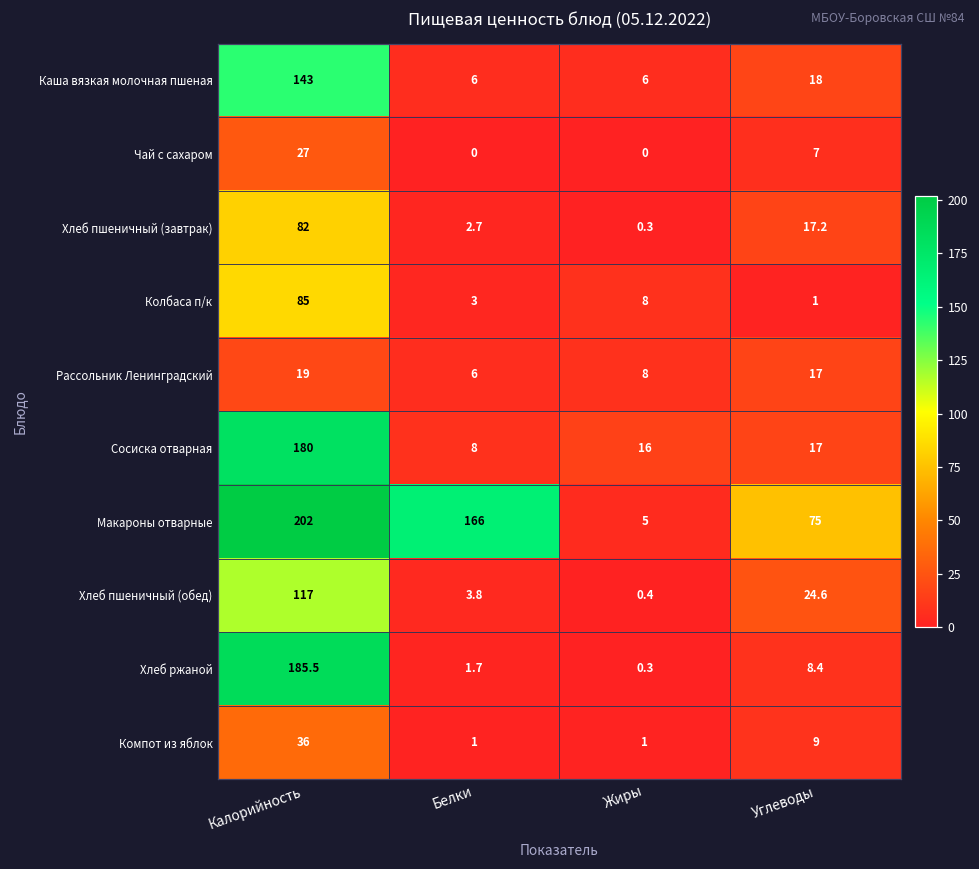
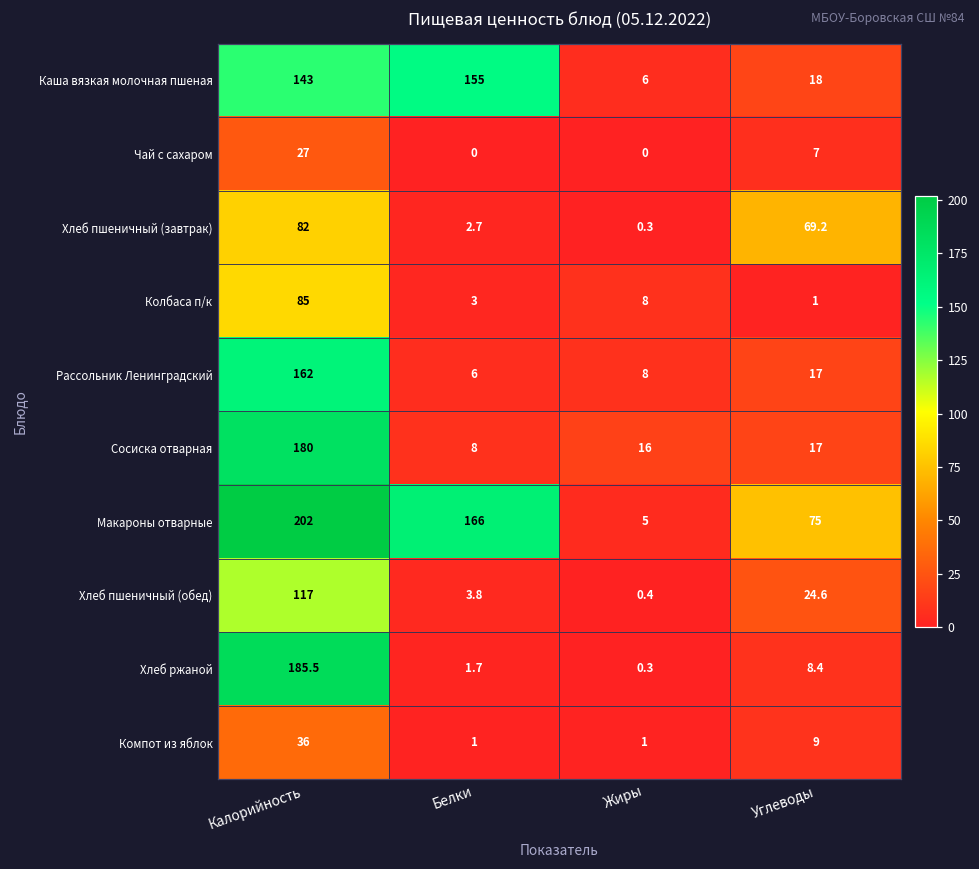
Каша вязкая молочная пшеная, Белки: 6 -> 155
Хлеб пшеничный (завтрак), Углеводы: 17.2 -> 69.2
Рассольник Ленинградский, Калорийность: 19 -> 162
